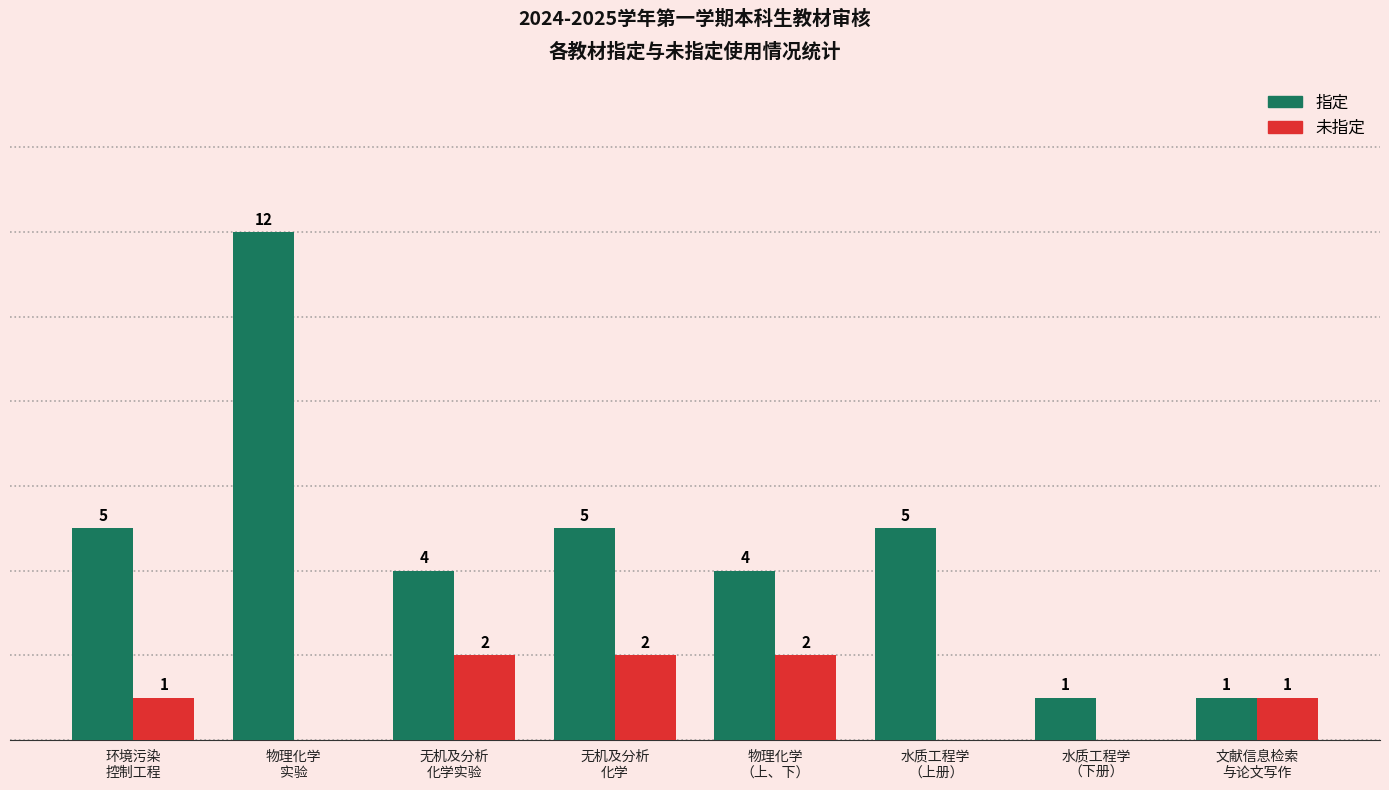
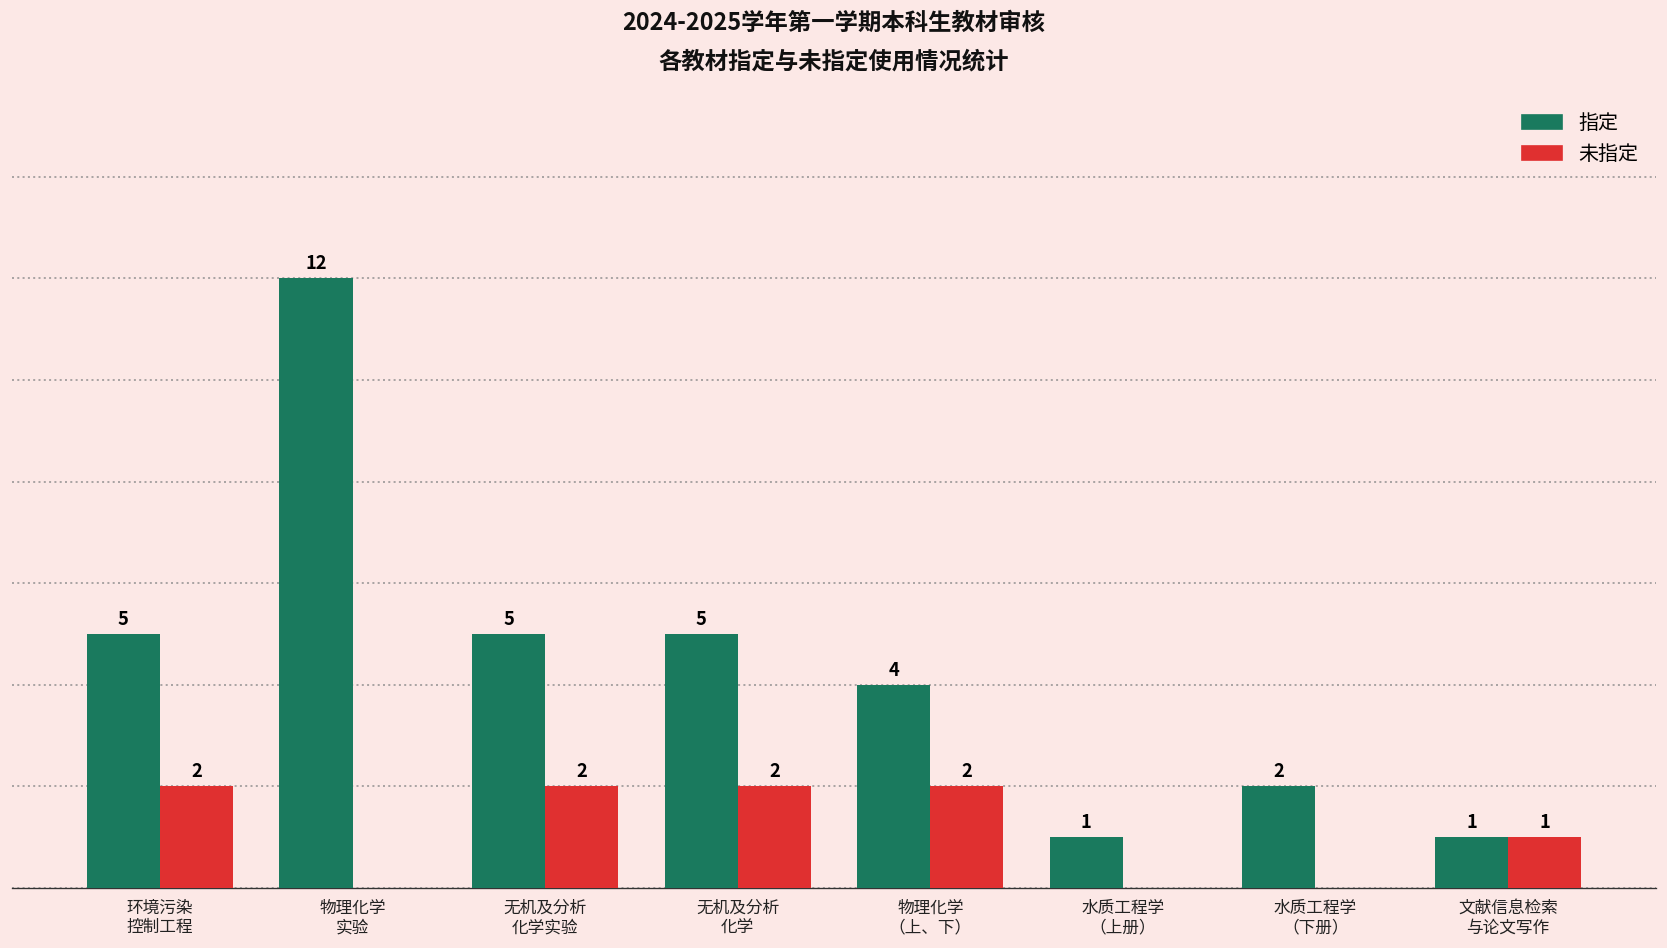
未指定, 环境污染 控制工程: 1 -> 2
指定, 无机及分析 化学实验: 4 -> 5
指定, 水质工程学 （上册）: 5 -> 1
指定, 水质工程学 （下册）: 1 -> 2
